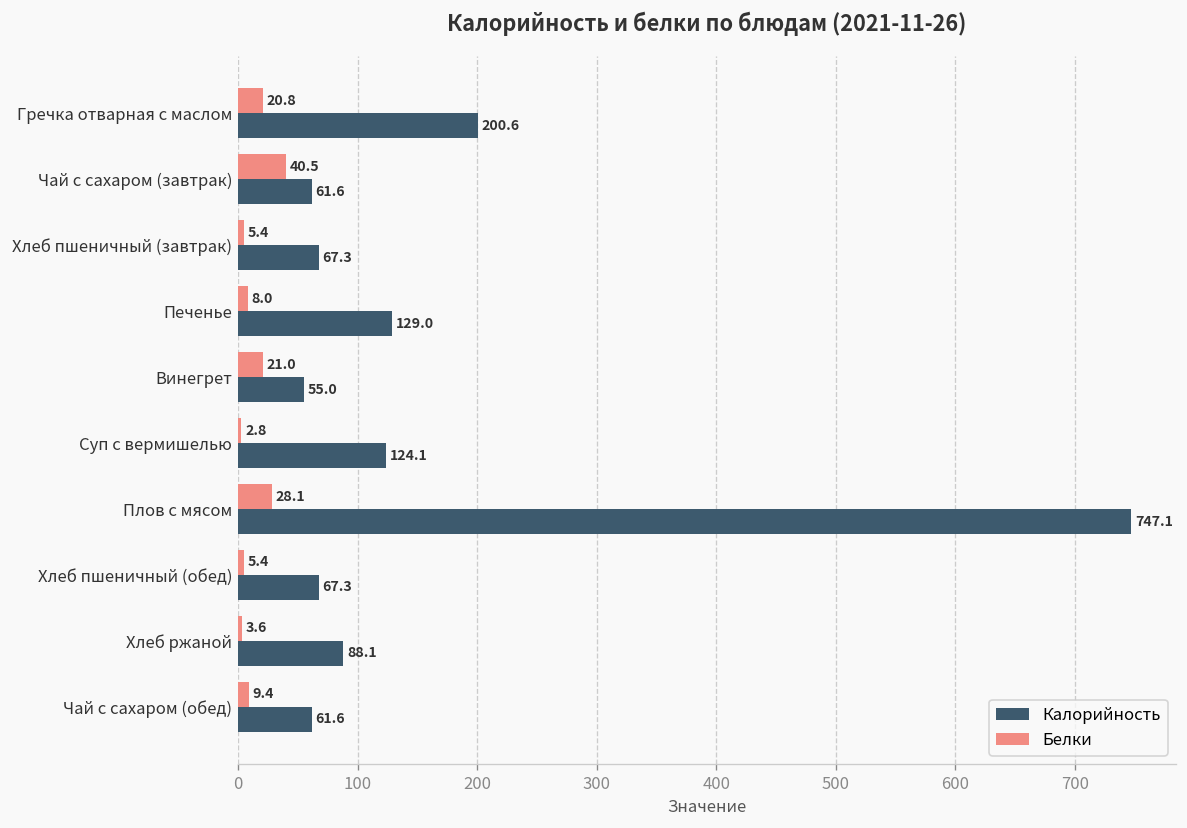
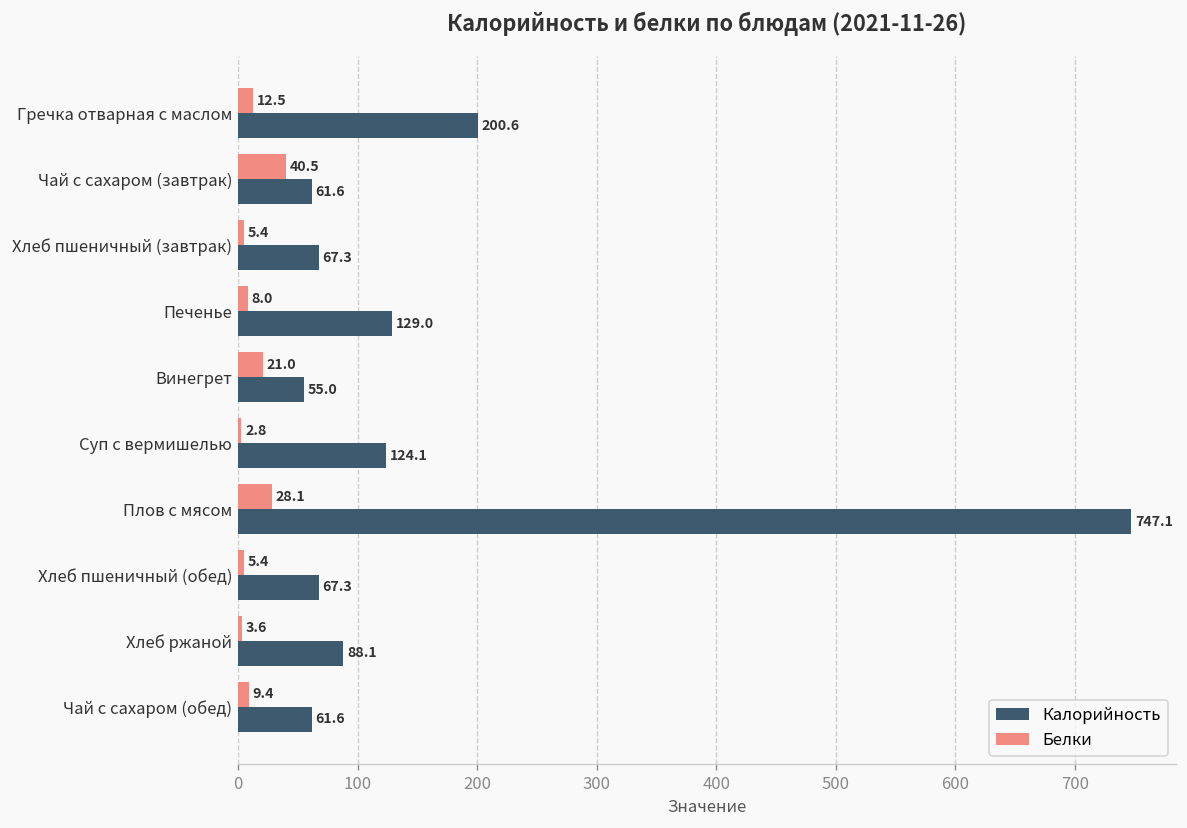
Белки, Гречка отварная с маслом: 20.8 -> 12.5
